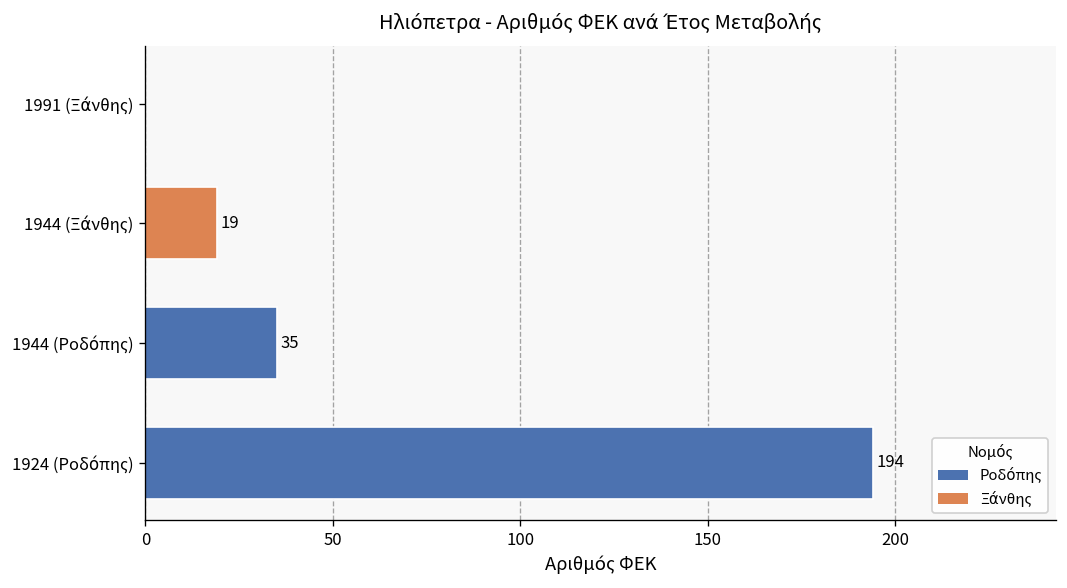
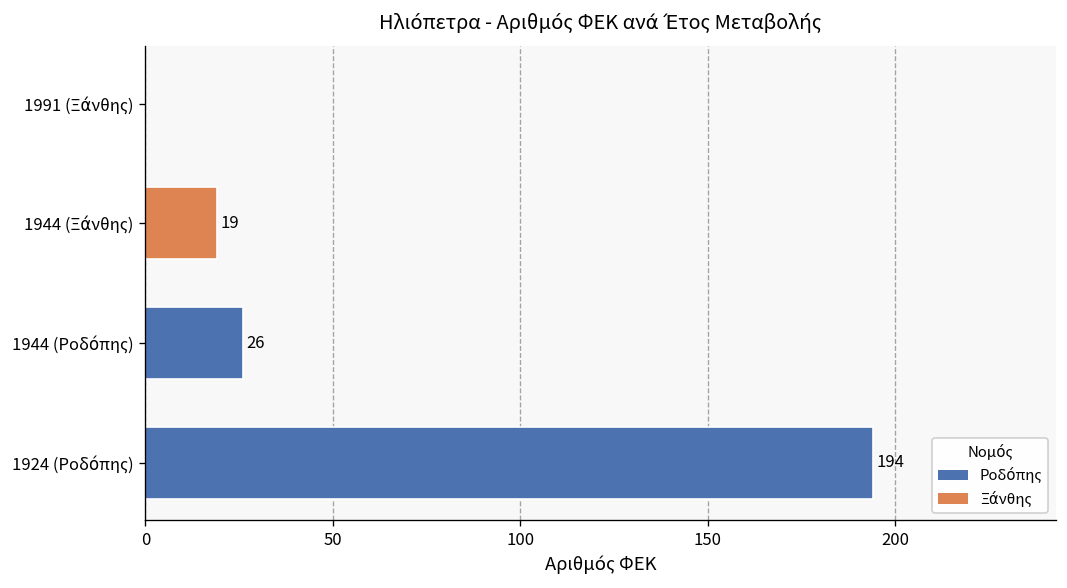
1944 (Ροδόπης): 35 -> 26
